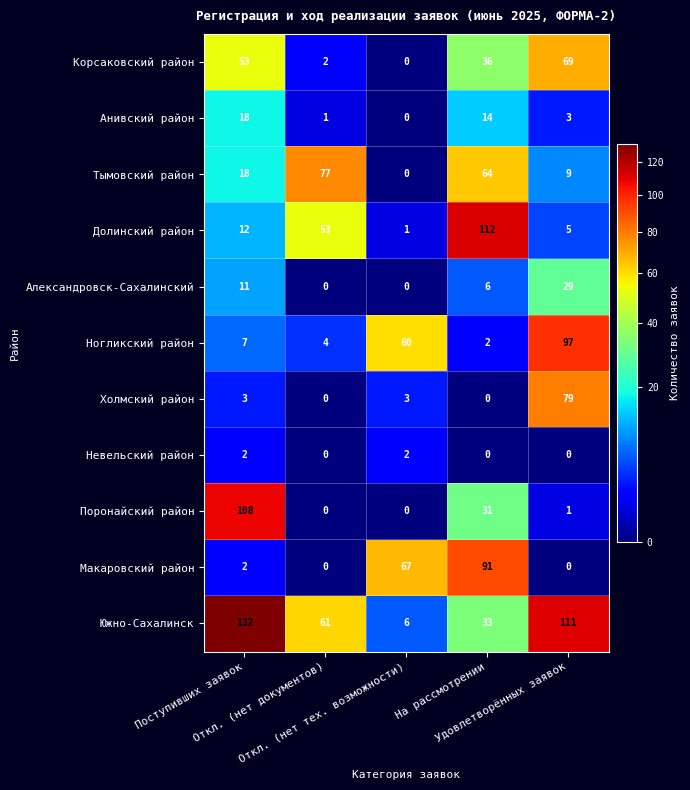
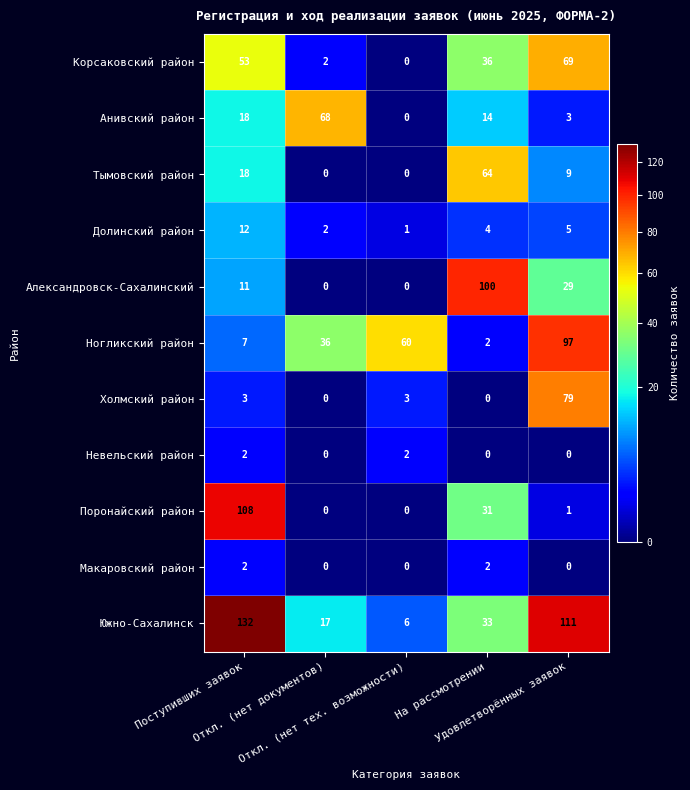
Анивский район, Откл. (нет документов): 1 -> 68
Тымовский район, Откл. (нет документов): 77 -> 0
Долинский район, Откл. (нет документов): 53 -> 2
Долинский район, На рассмотрении: 112 -> 4
Александровск-Сахалинский, На рассмотрении: 6 -> 100
Ногликский район, Откл. (нет документов): 4 -> 36
Макаровский район, Откл. (нет тех. возможности): 67 -> 0
Макаровский район, На рассмотрении: 91 -> 2
Южно-Сахалинск, Откл. (нет документов): 61 -> 17
